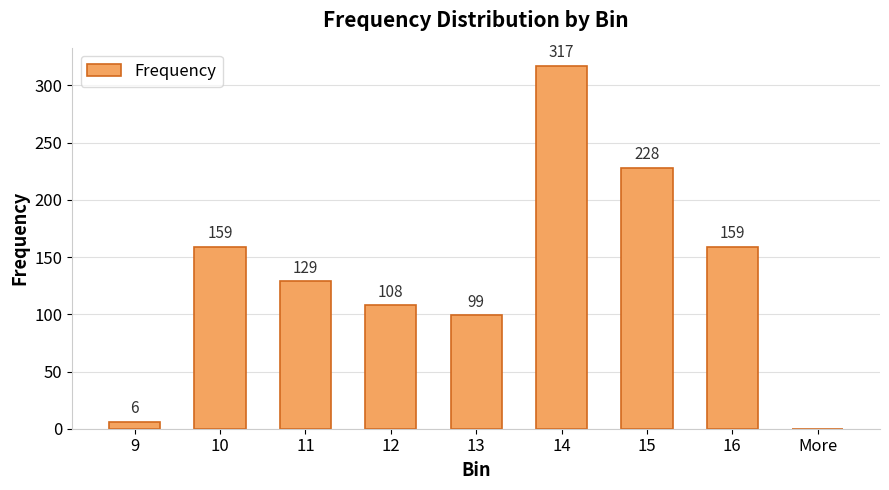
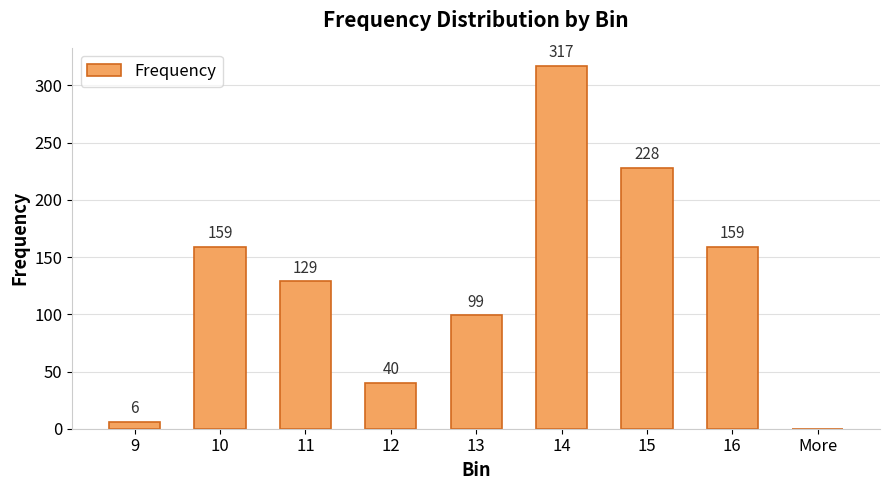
12: 108 -> 40
